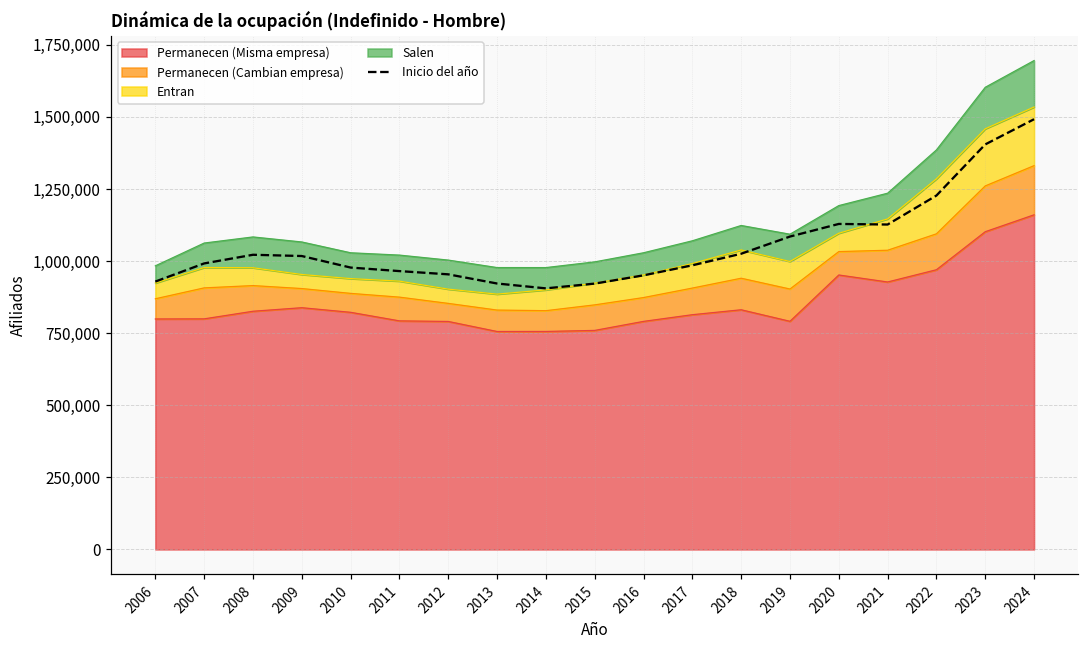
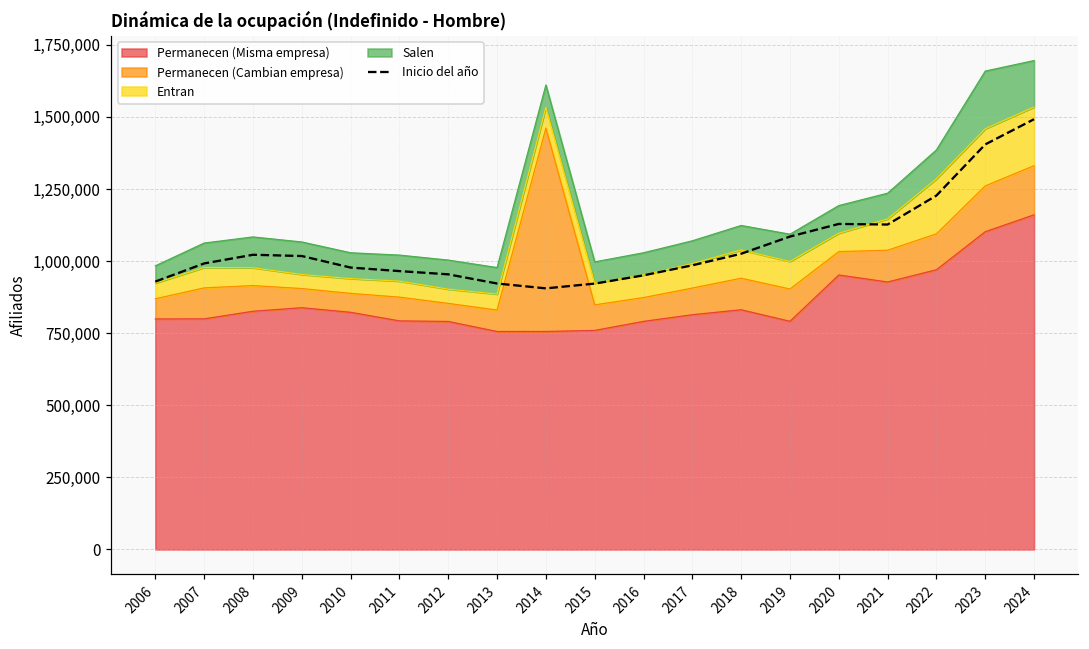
Permanecen (Cambian empresa), 2014: 70,000 -> 710,000
Salen, 2023: 140,000 -> 200,000
